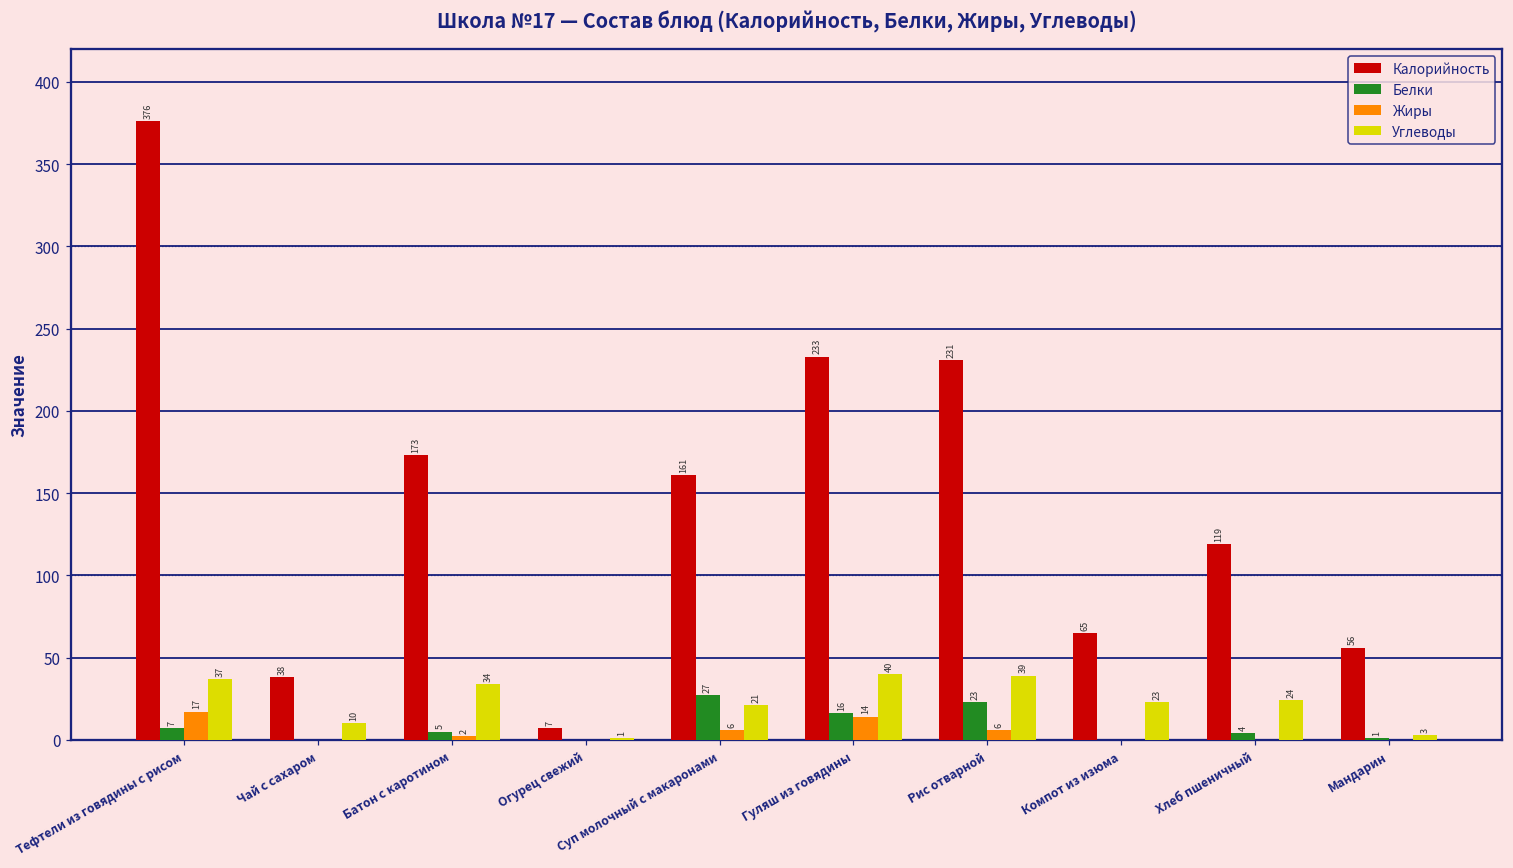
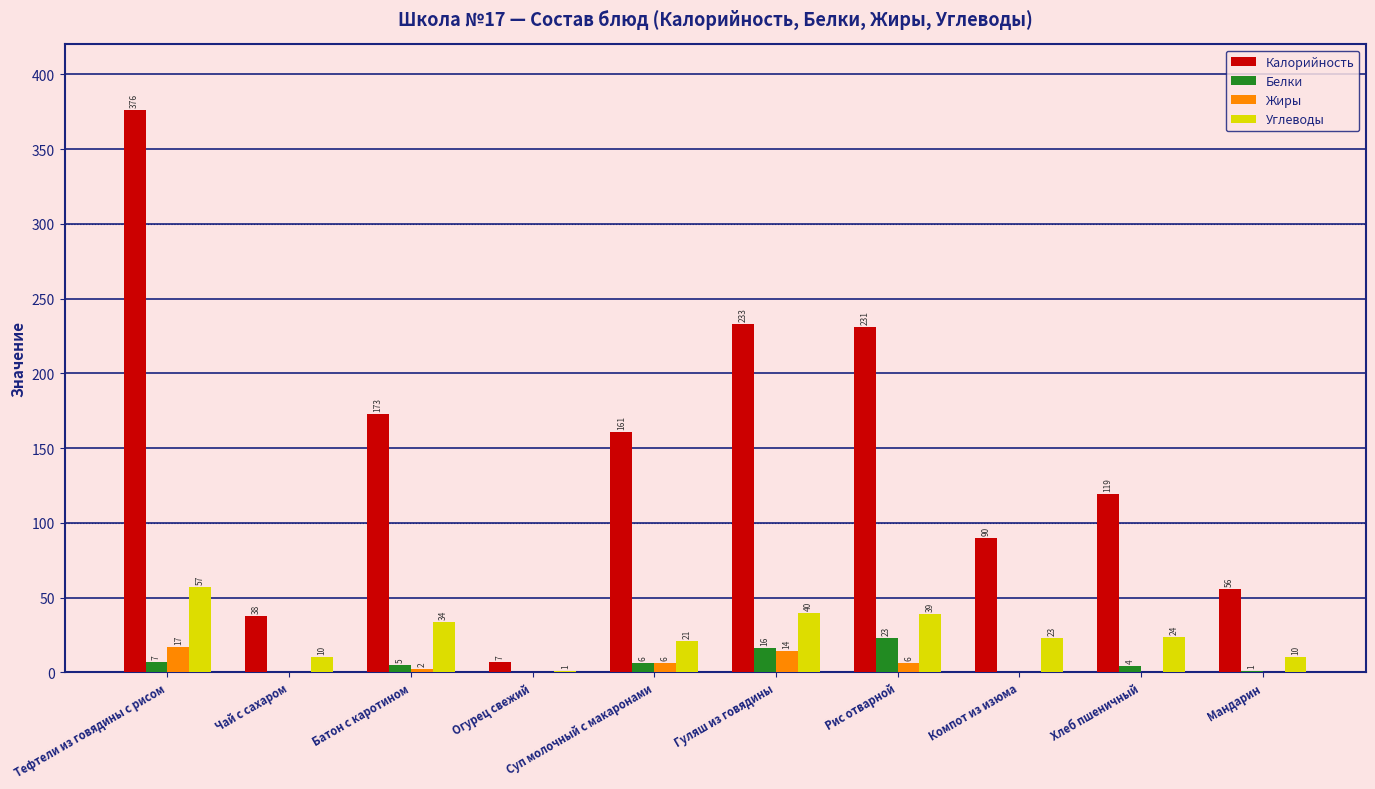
Углеводы, Тефтели из говядины с рисом: 37 -> 57
Белки, Суп молочный с макаронами: 27 -> 6
Калорийность, Компот из изюма: 65 -> 90
Углеводы, Мандарин: 3 -> 10
